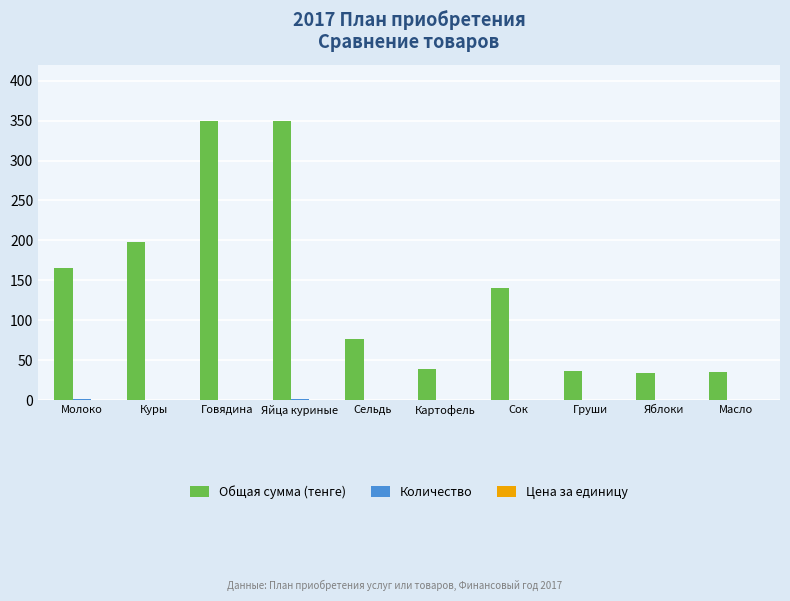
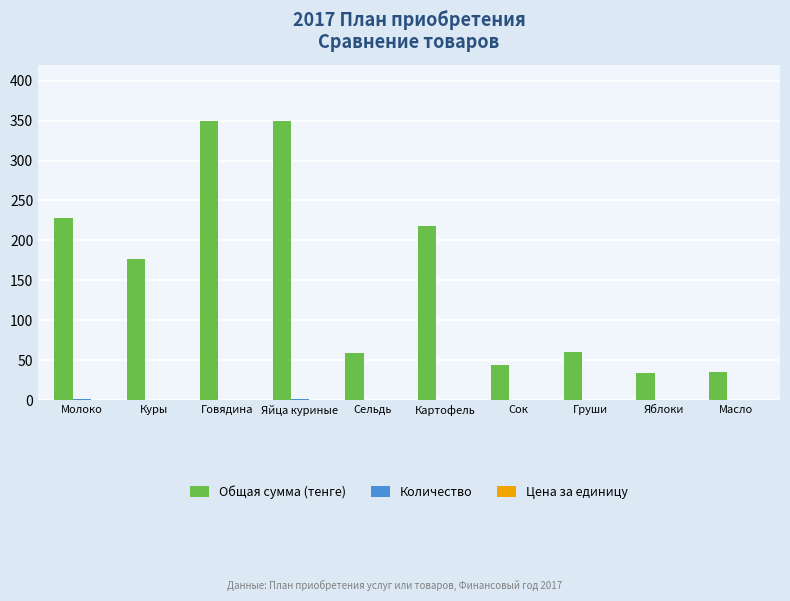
Общая сумма (тенге), Молоко: 170 -> 230
Общая сумма (тенге), Куры: 200 -> 180
Общая сумма (тенге), Сельдь: 80 -> 60
Общая сумма (тенге), Картофель: 40 -> 220
Общая сумма (тенге), Сок: 140 -> 40
Общая сумма (тенге), Груши: 40 -> 60
